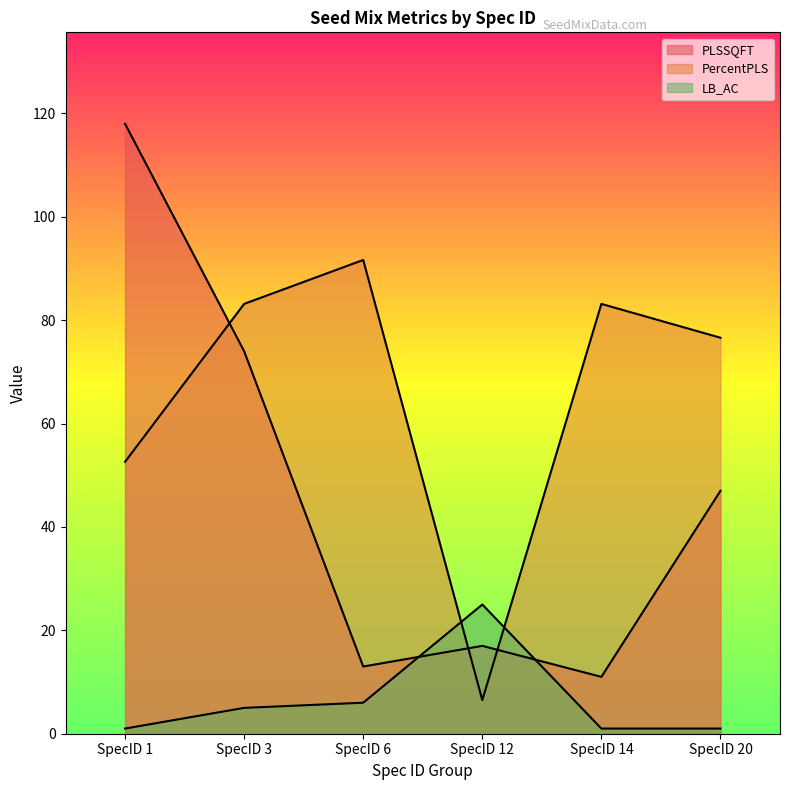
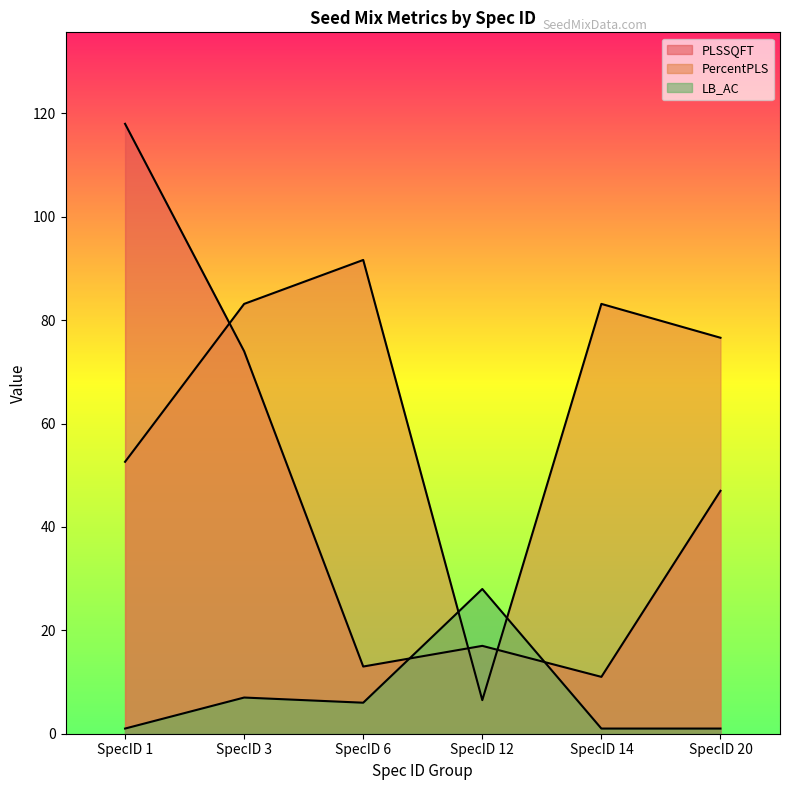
LB_AC, SpecID 3: 5 -> 7
LB_AC, SpecID 12: 25 -> 28
